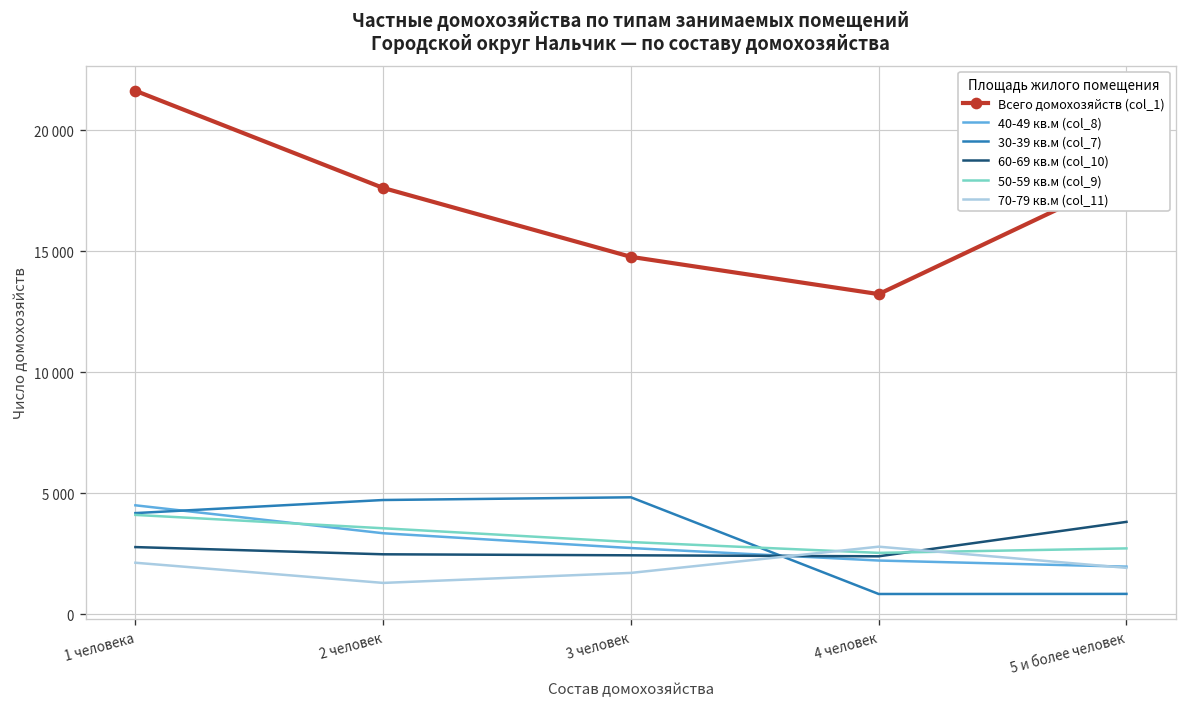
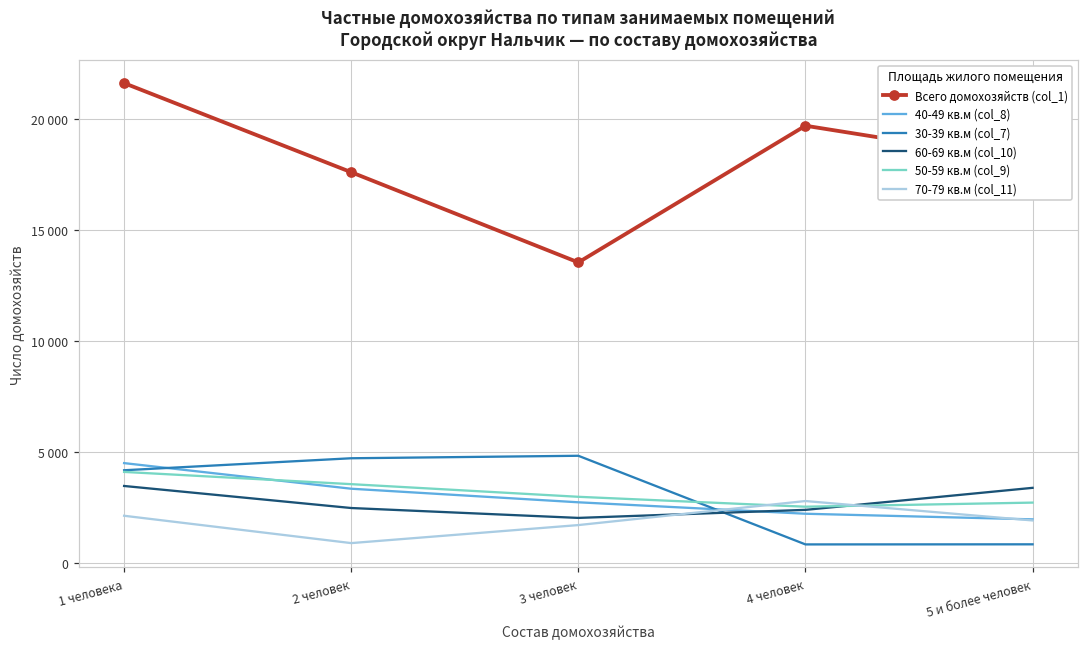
60-69 кв.м (col_10), 1 человека: 2800 -> 3500
70-79 кв.м (col_11), 2 человек: 1300 -> 900
Всего домохозяйств (col_1), 3 человек: 14800 -> 13600
60-69 кв.м (col_10), 3 человек: 2400 -> 2000
Всего домохозяйств (col_1), 4 человек: 13200 -> 19700
60-69 кв.м (col_10), 5 и более человек: 3800 -> 3400
